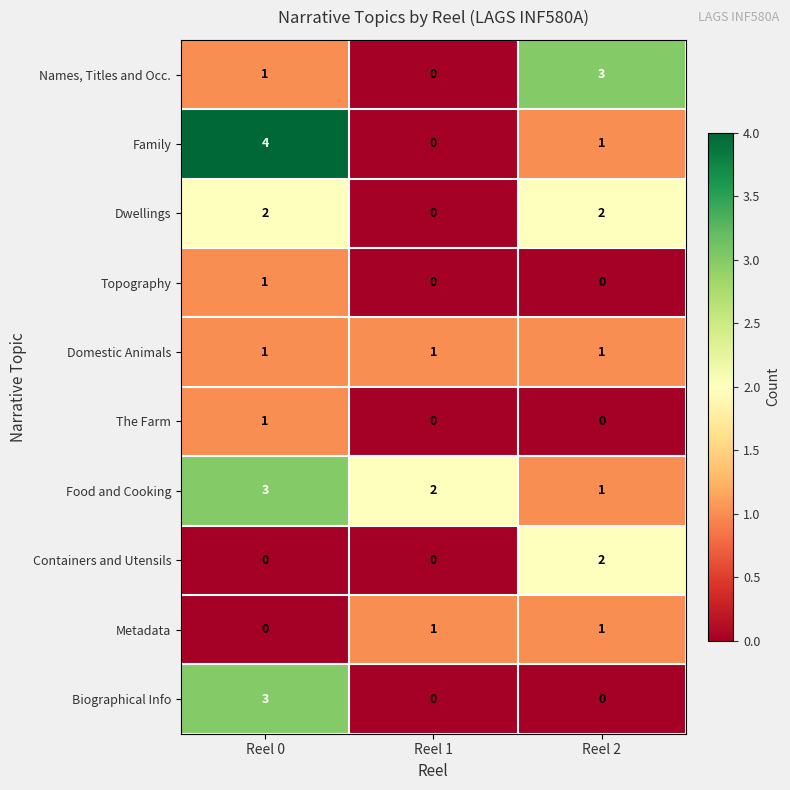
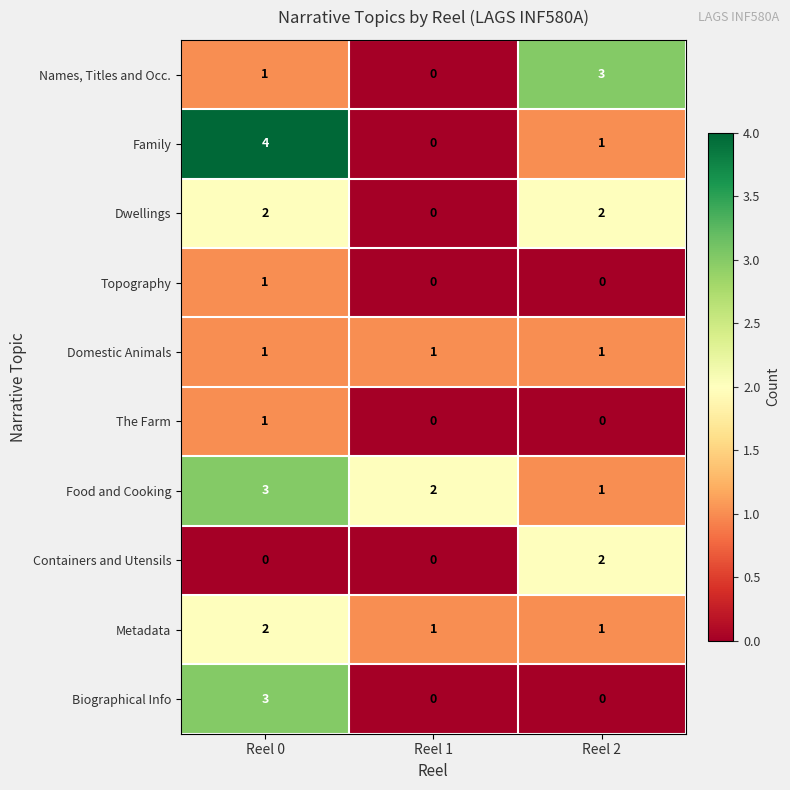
Metadata, Reel 0: 0 -> 2
